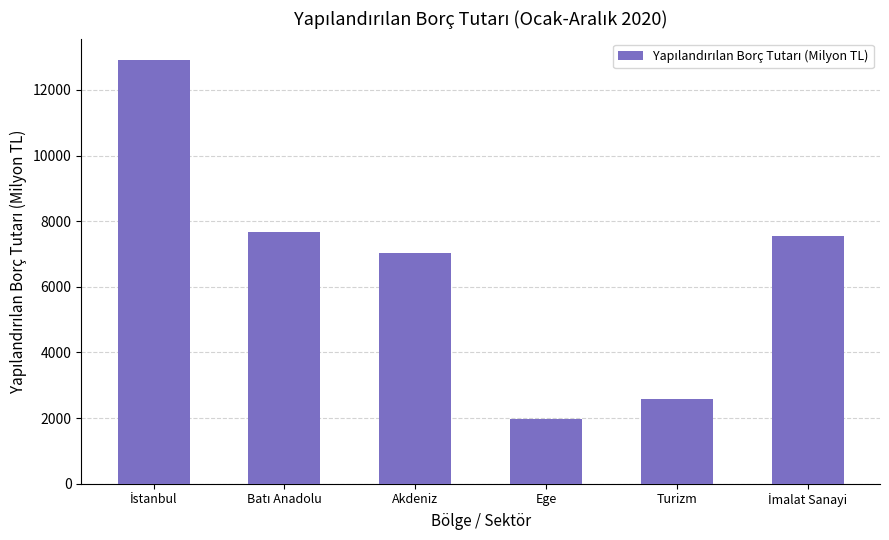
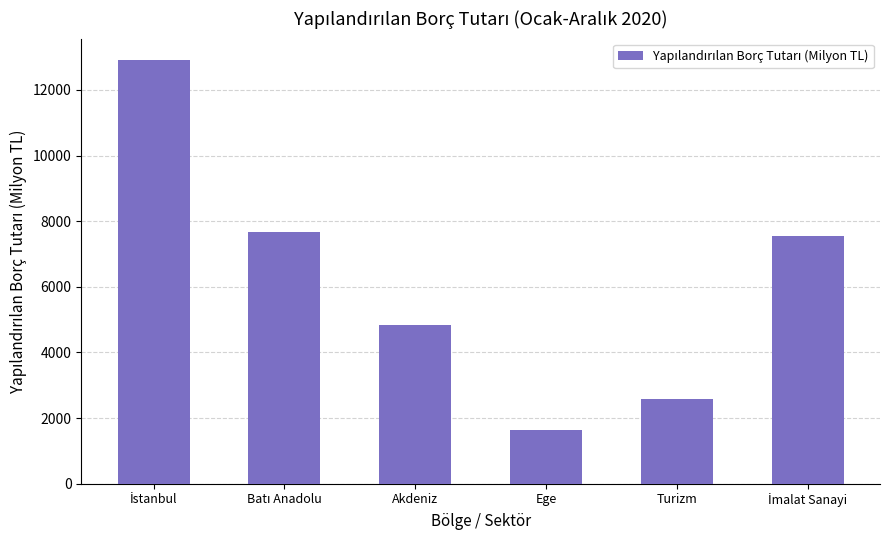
Akdeniz: 7000 -> 4800
Ege: 2000 -> 1600
